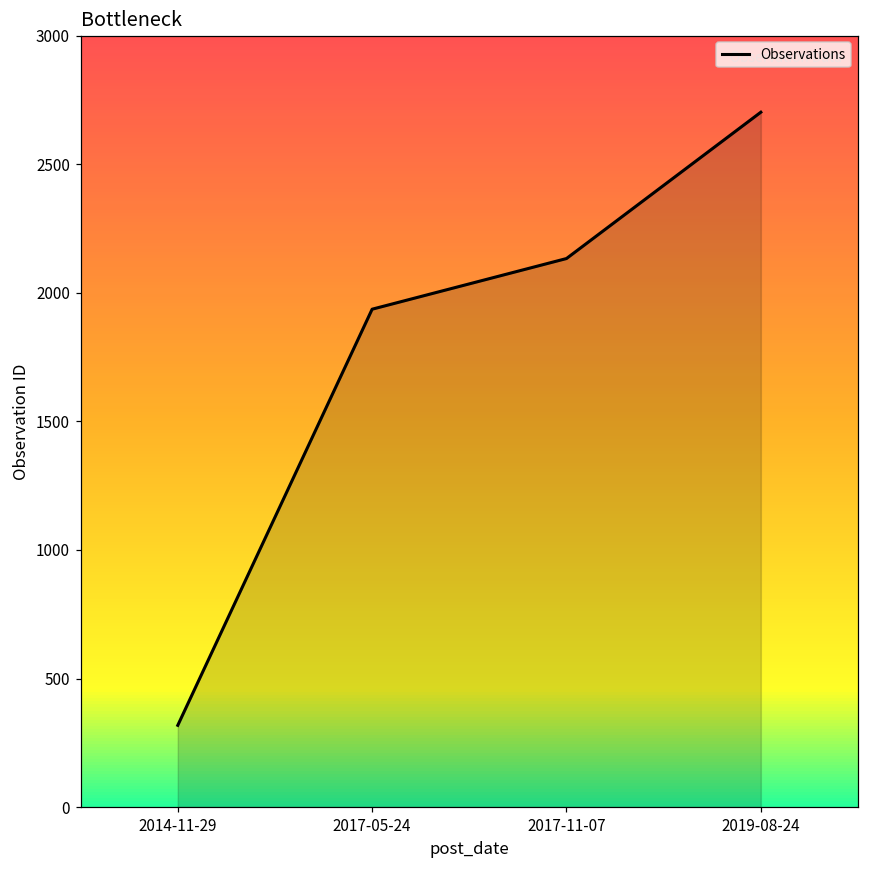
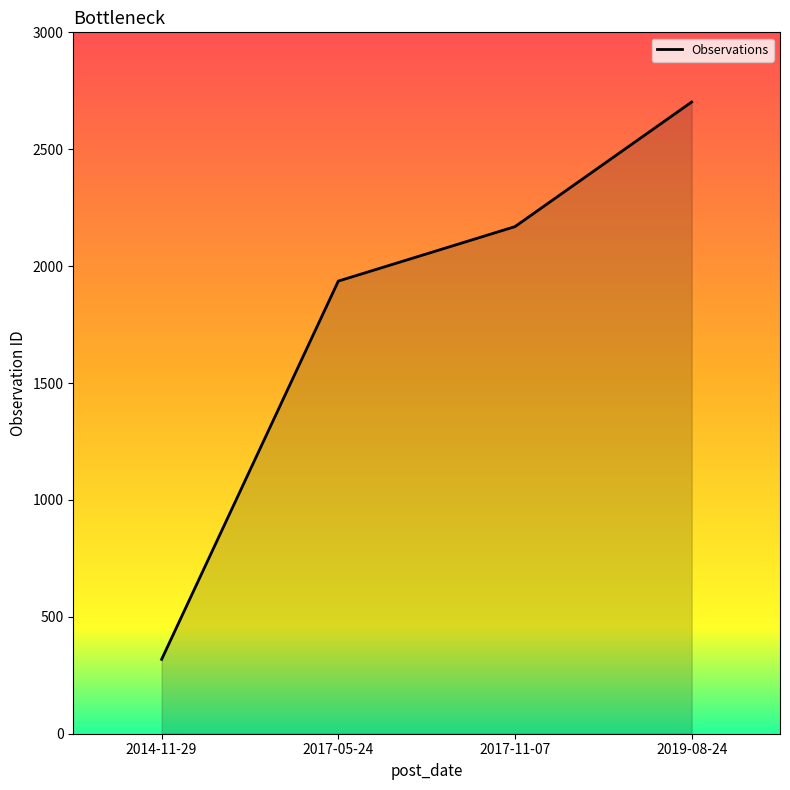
2017-11-07: 2130 -> 2170
